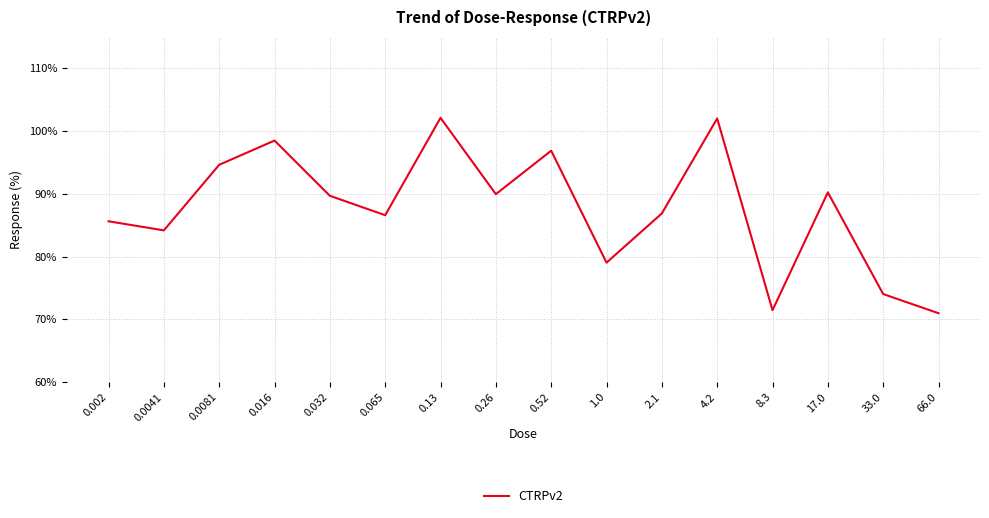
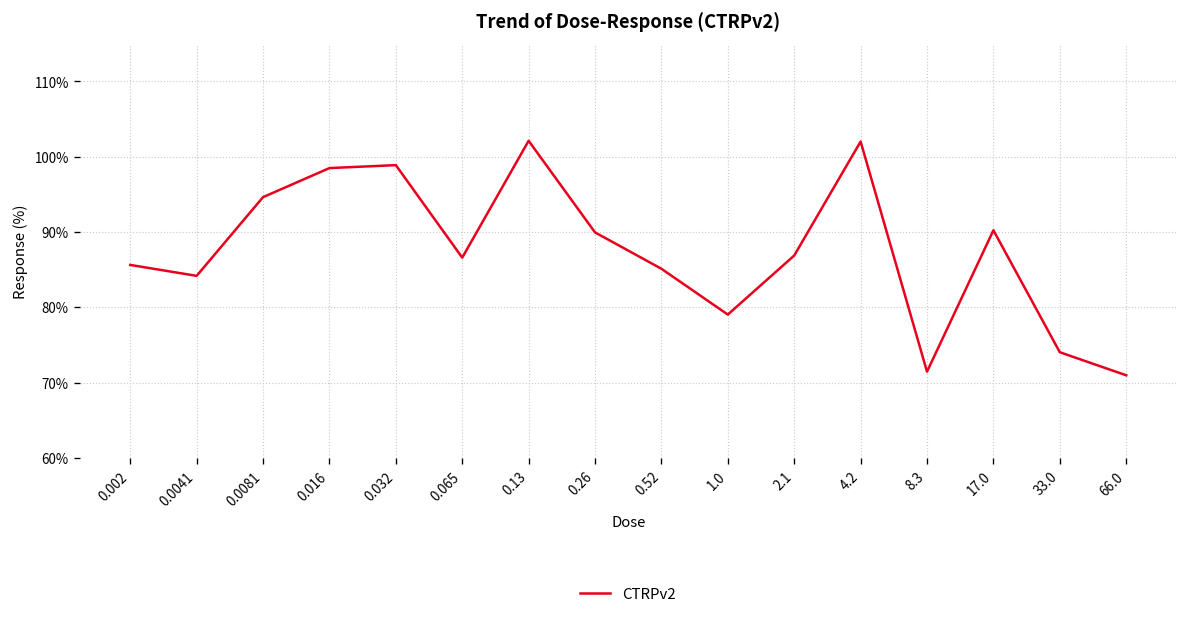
0.032: 90% -> 99%
0.52: 97% -> 85%
